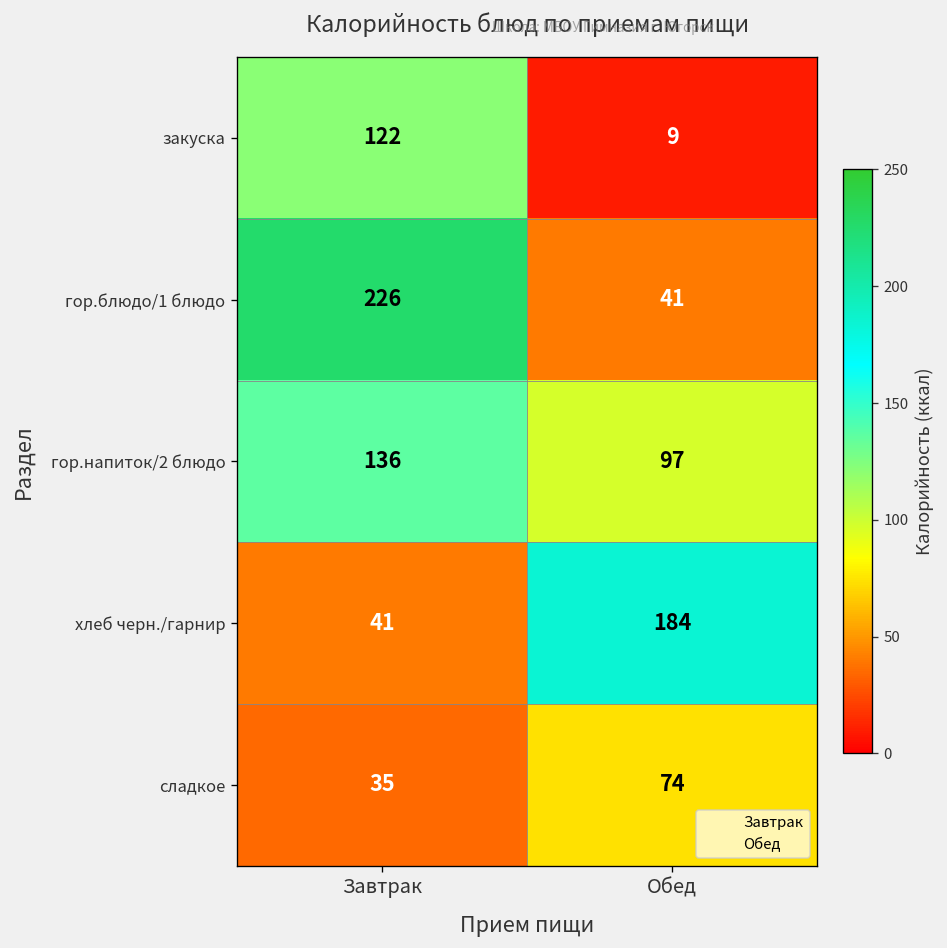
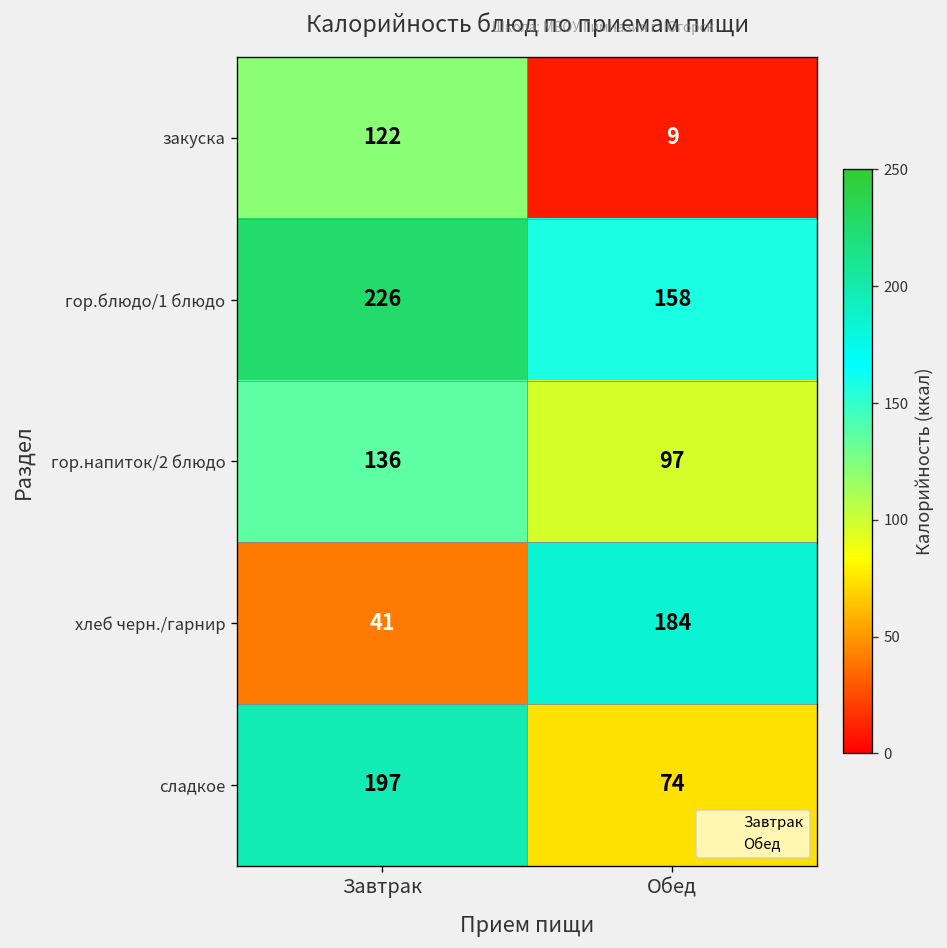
гор.блюдо/1 блюдо, Обед: 41 -> 158
сладкое, Завтрак: 35 -> 197
